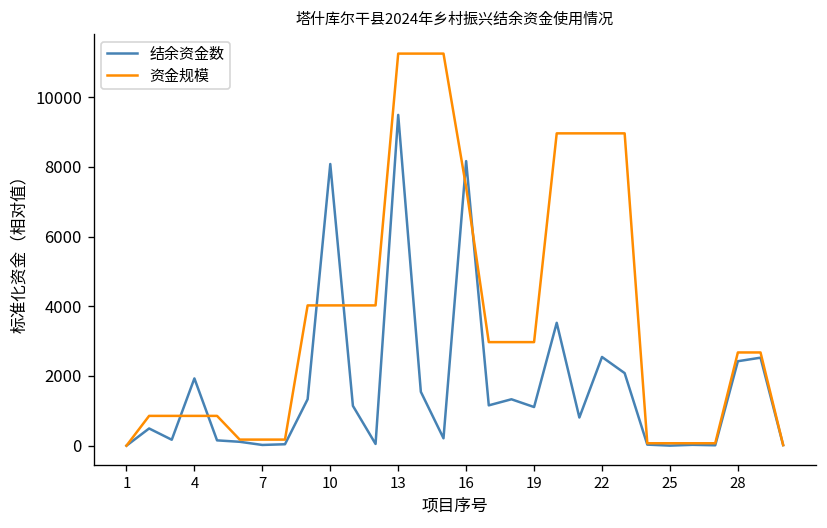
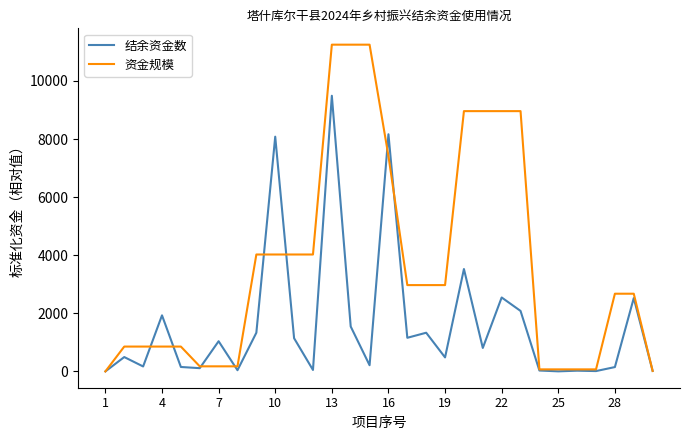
结余资金数, 7: 0 -> 1000
结余资金数, 19: 1100 -> 500
结余资金数, 28: 2400 -> 100
